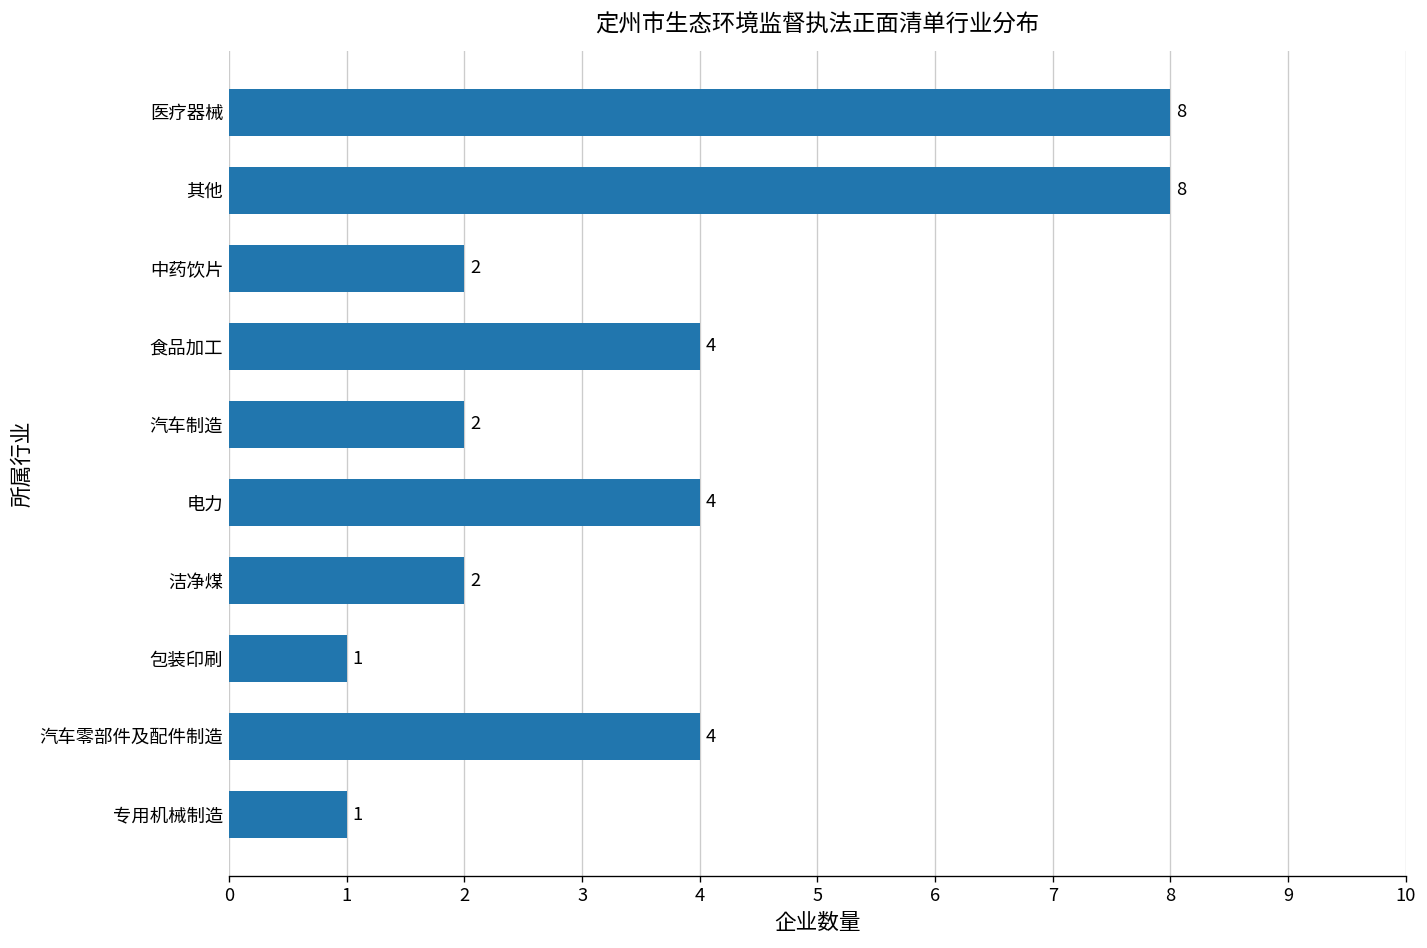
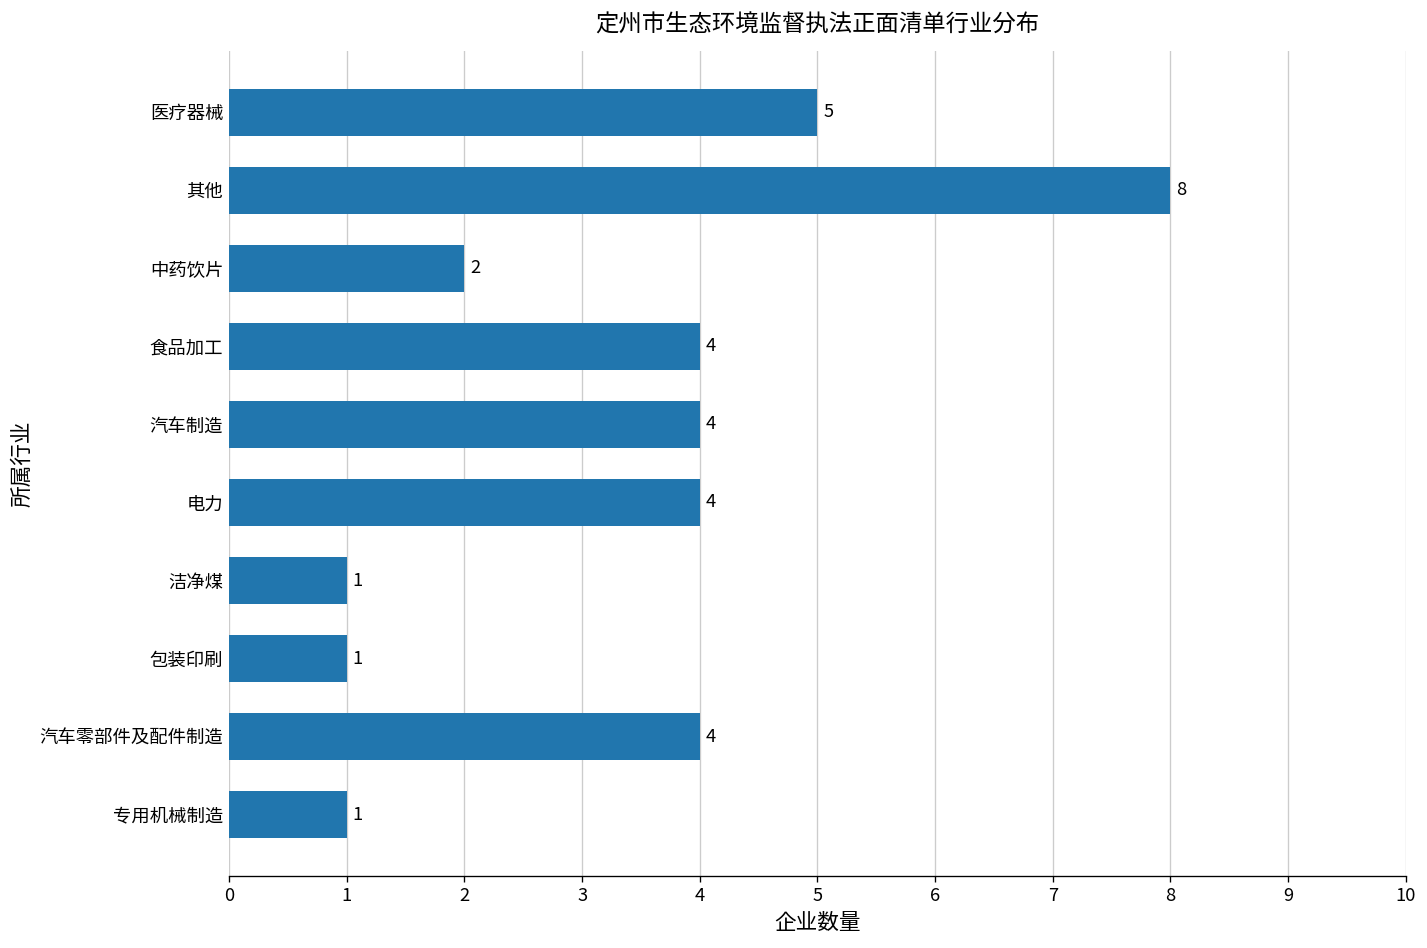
医疗器械: 8 -> 5
汽车制造: 2 -> 4
洁净煤: 2 -> 1
